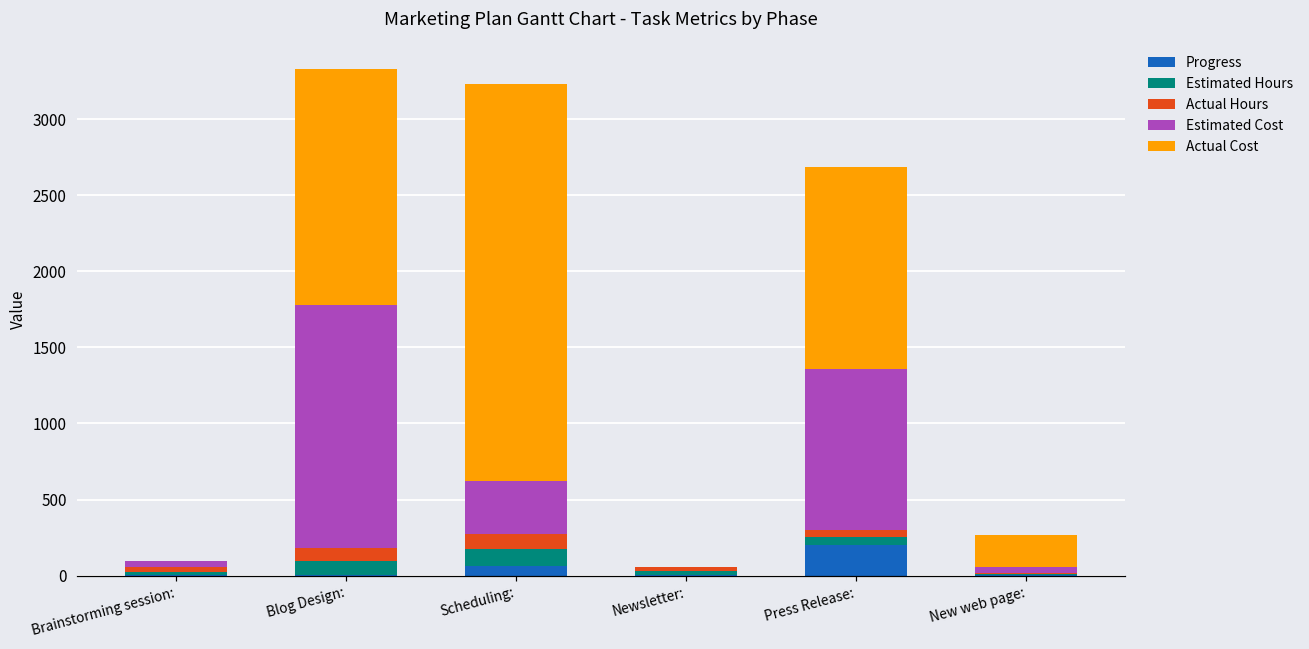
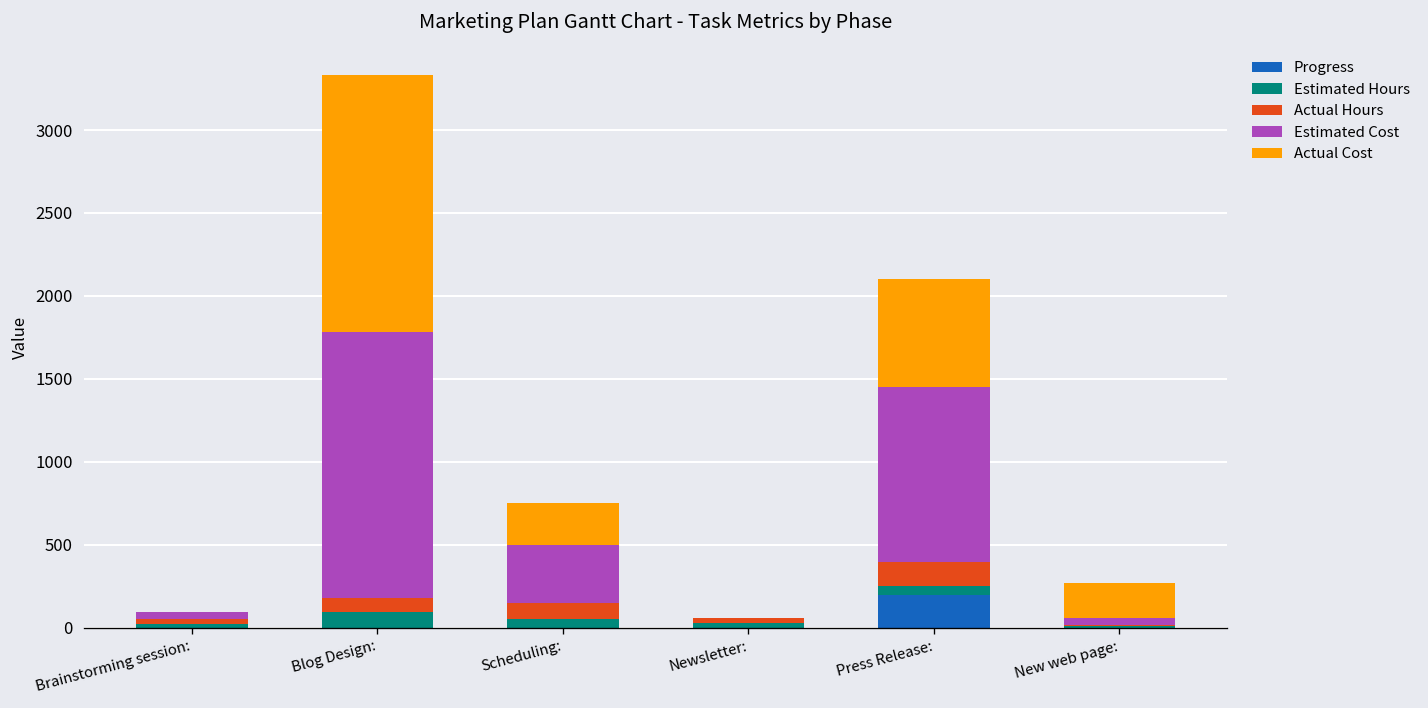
Progress, Scheduling:: 60 -> 0
Estimated Hours, Scheduling:: 110 -> 50
Actual Cost, Scheduling:: 2610 -> 250
Actual Hours, Press Release:: 50 -> 140
Actual Cost, Press Release:: 1330 -> 660
